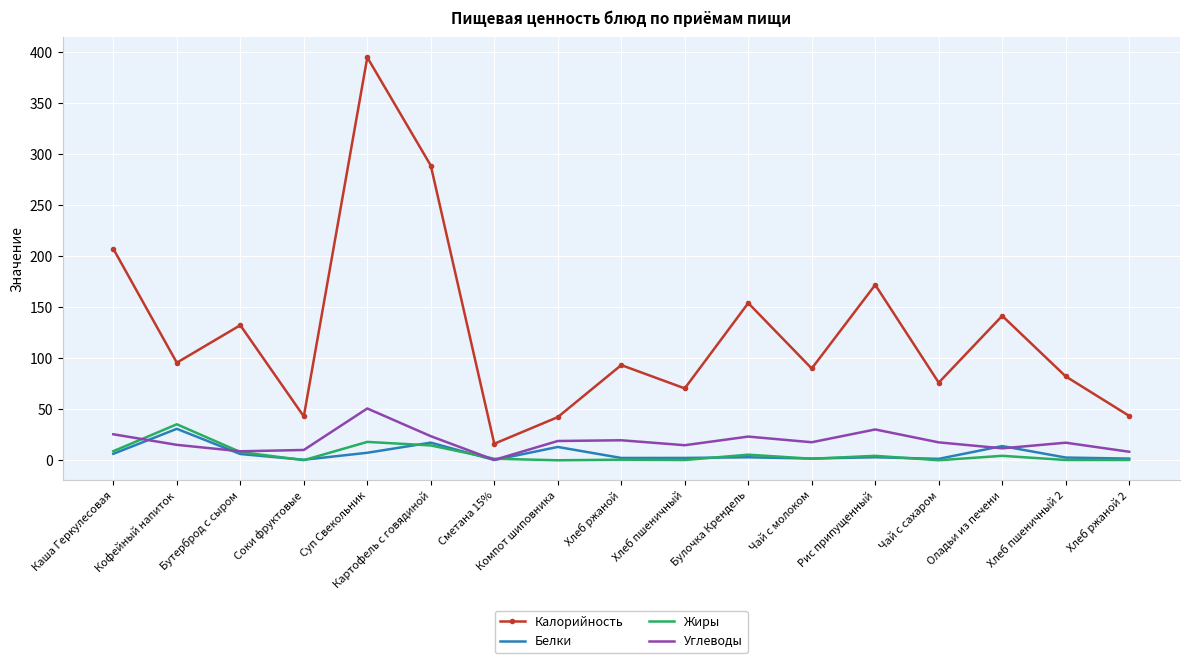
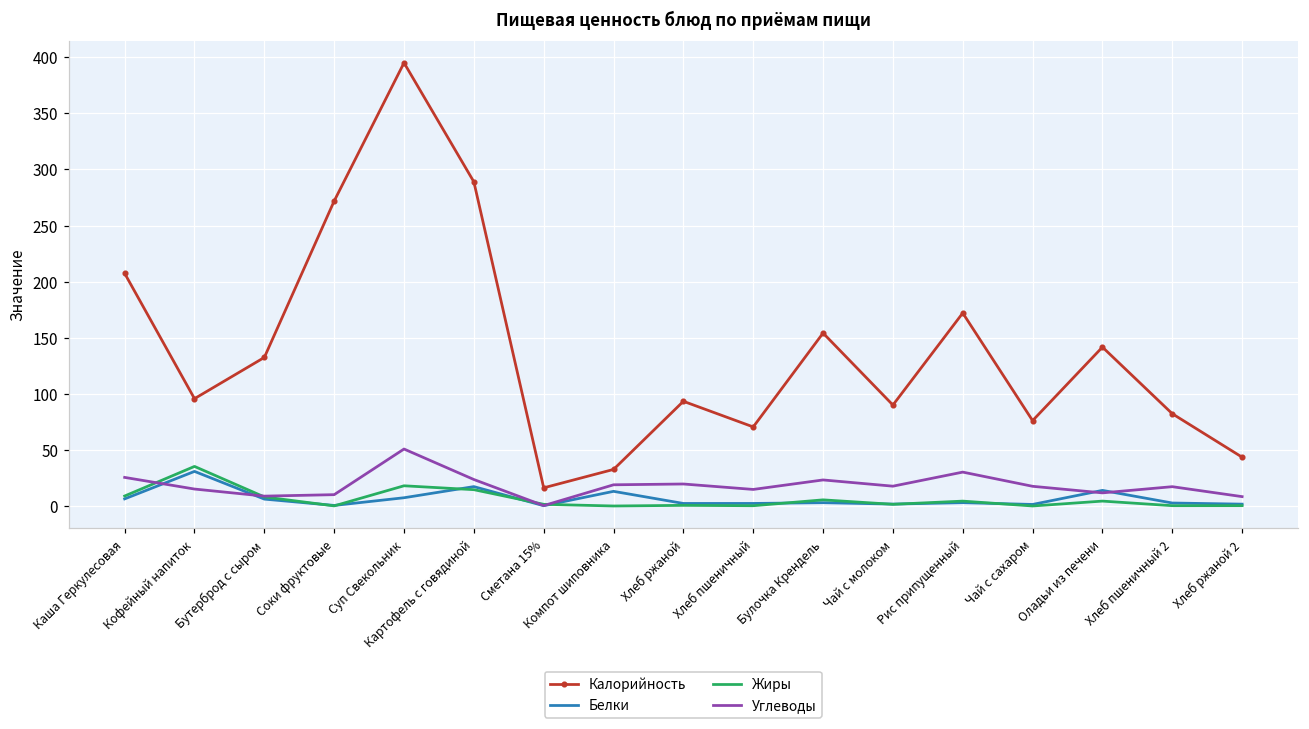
Калорийность, Соки фруктовые: 43 -> 272
Калорийность, Компот шиповника: 42 -> 33
